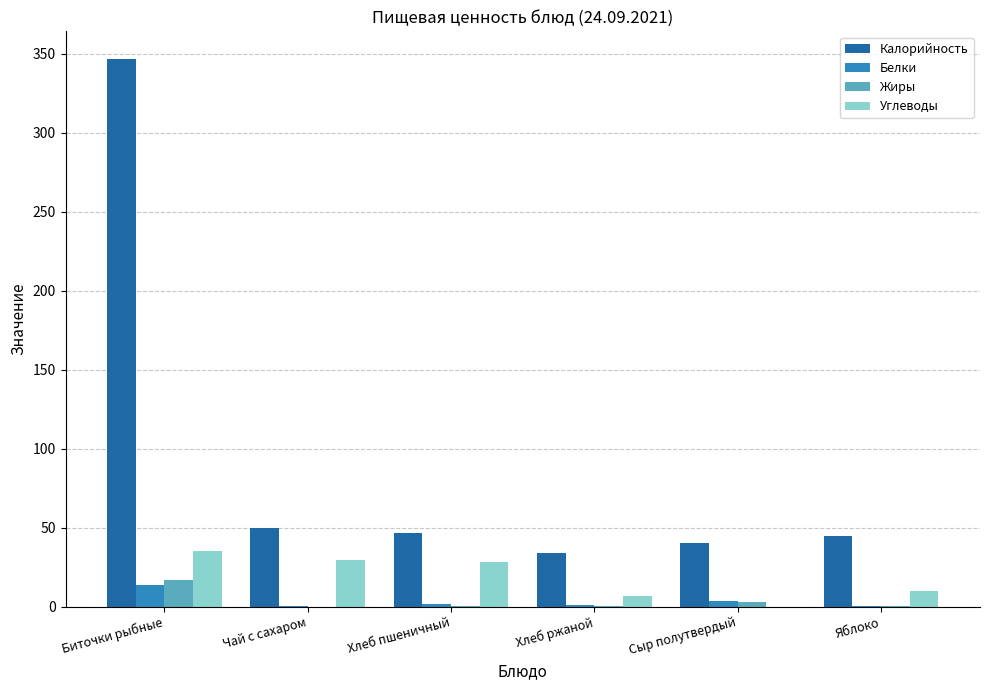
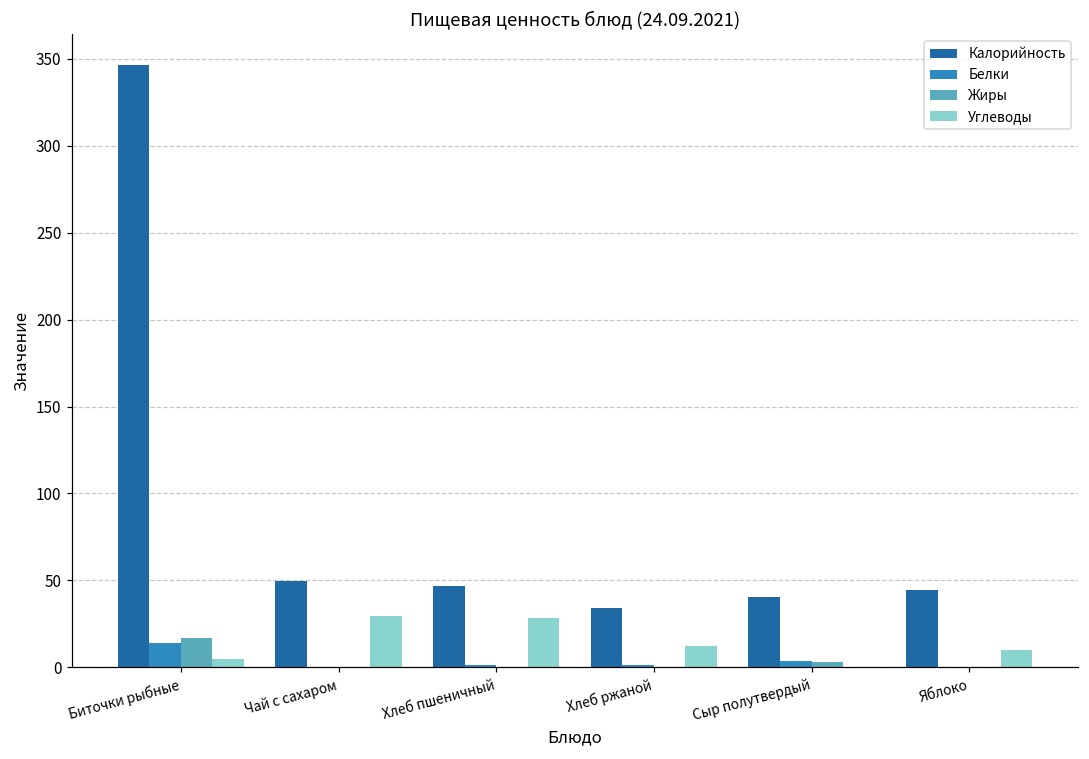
Углеводы, Биточки рыбные: 35 -> 5
Углеводы, Хлеб ржаной: 7 -> 12
